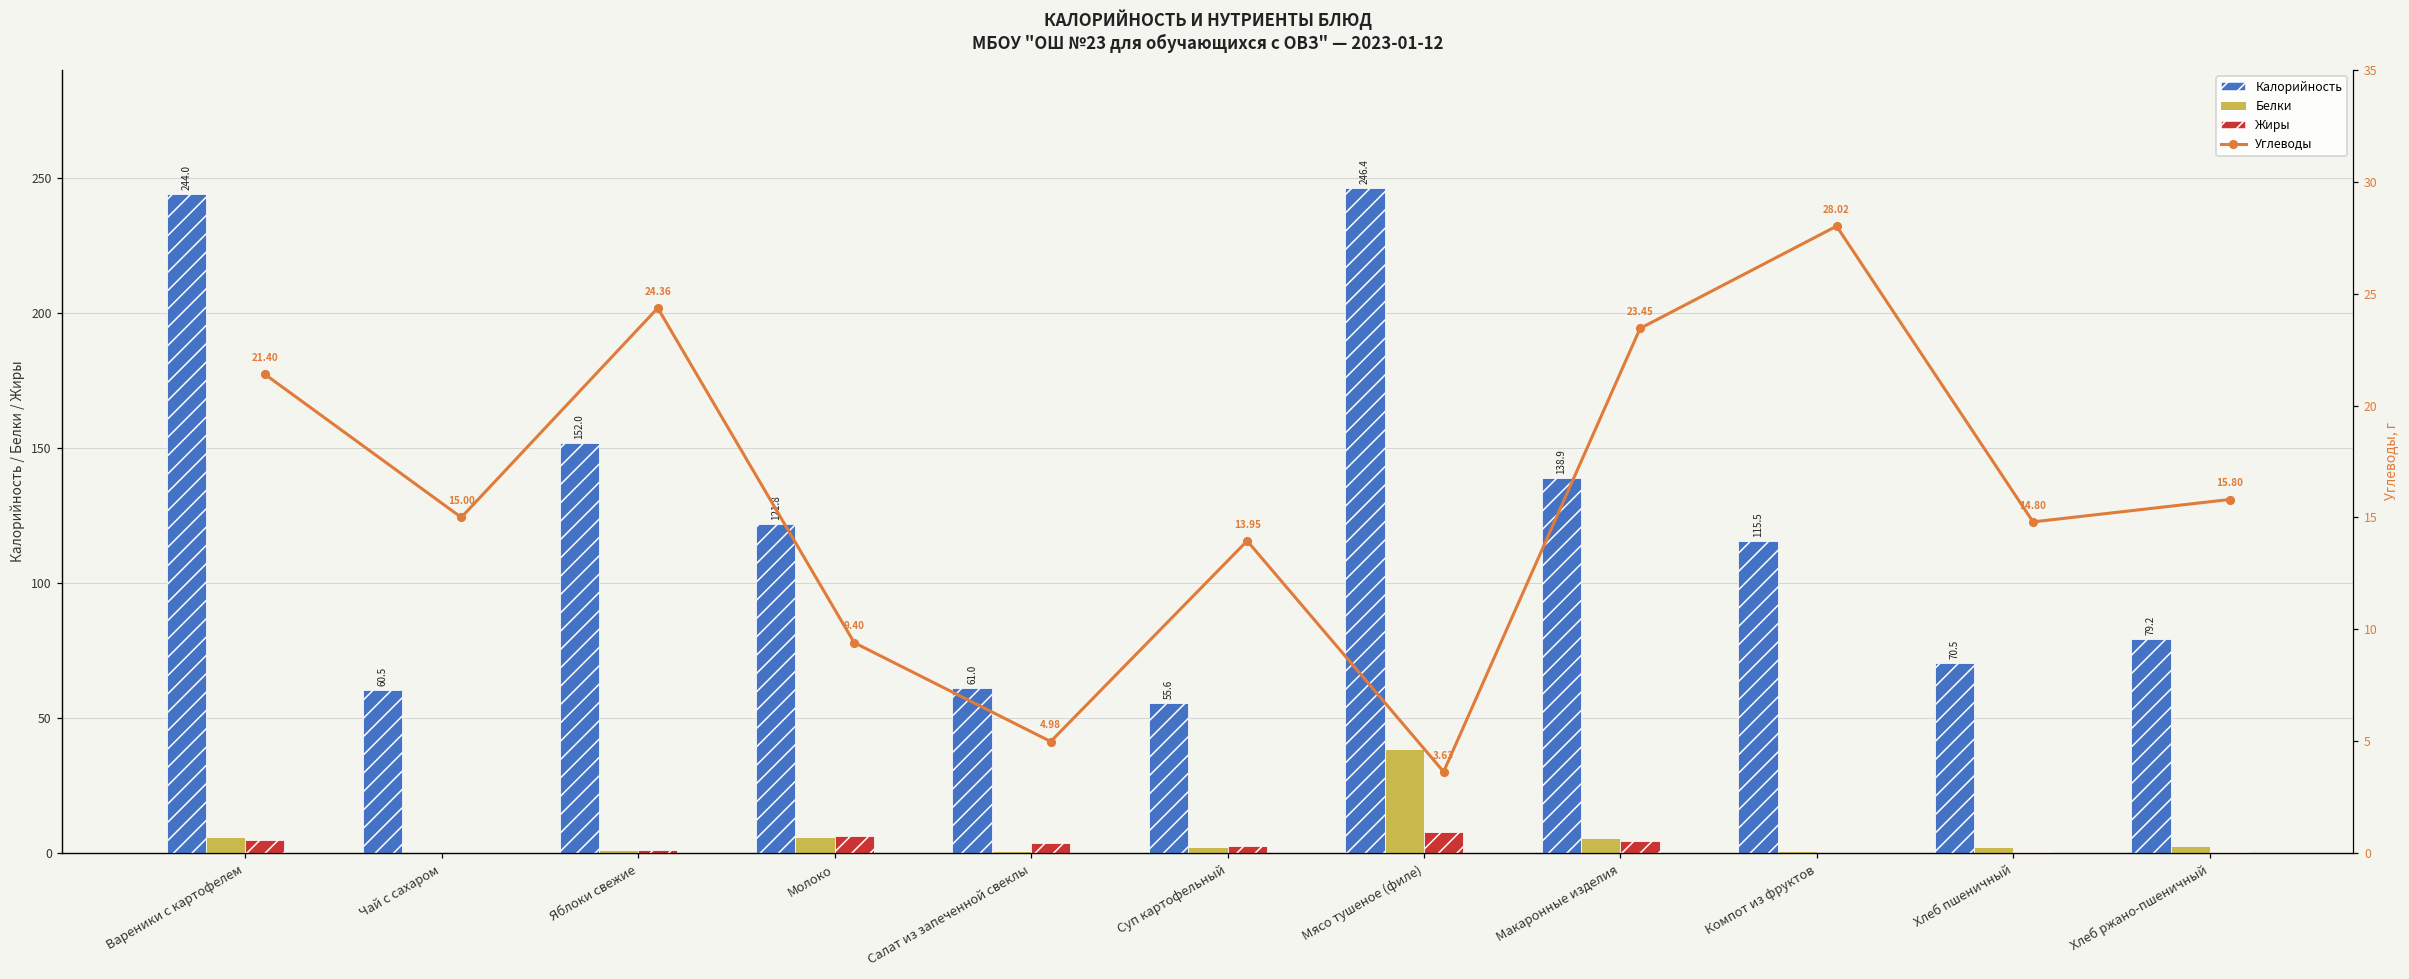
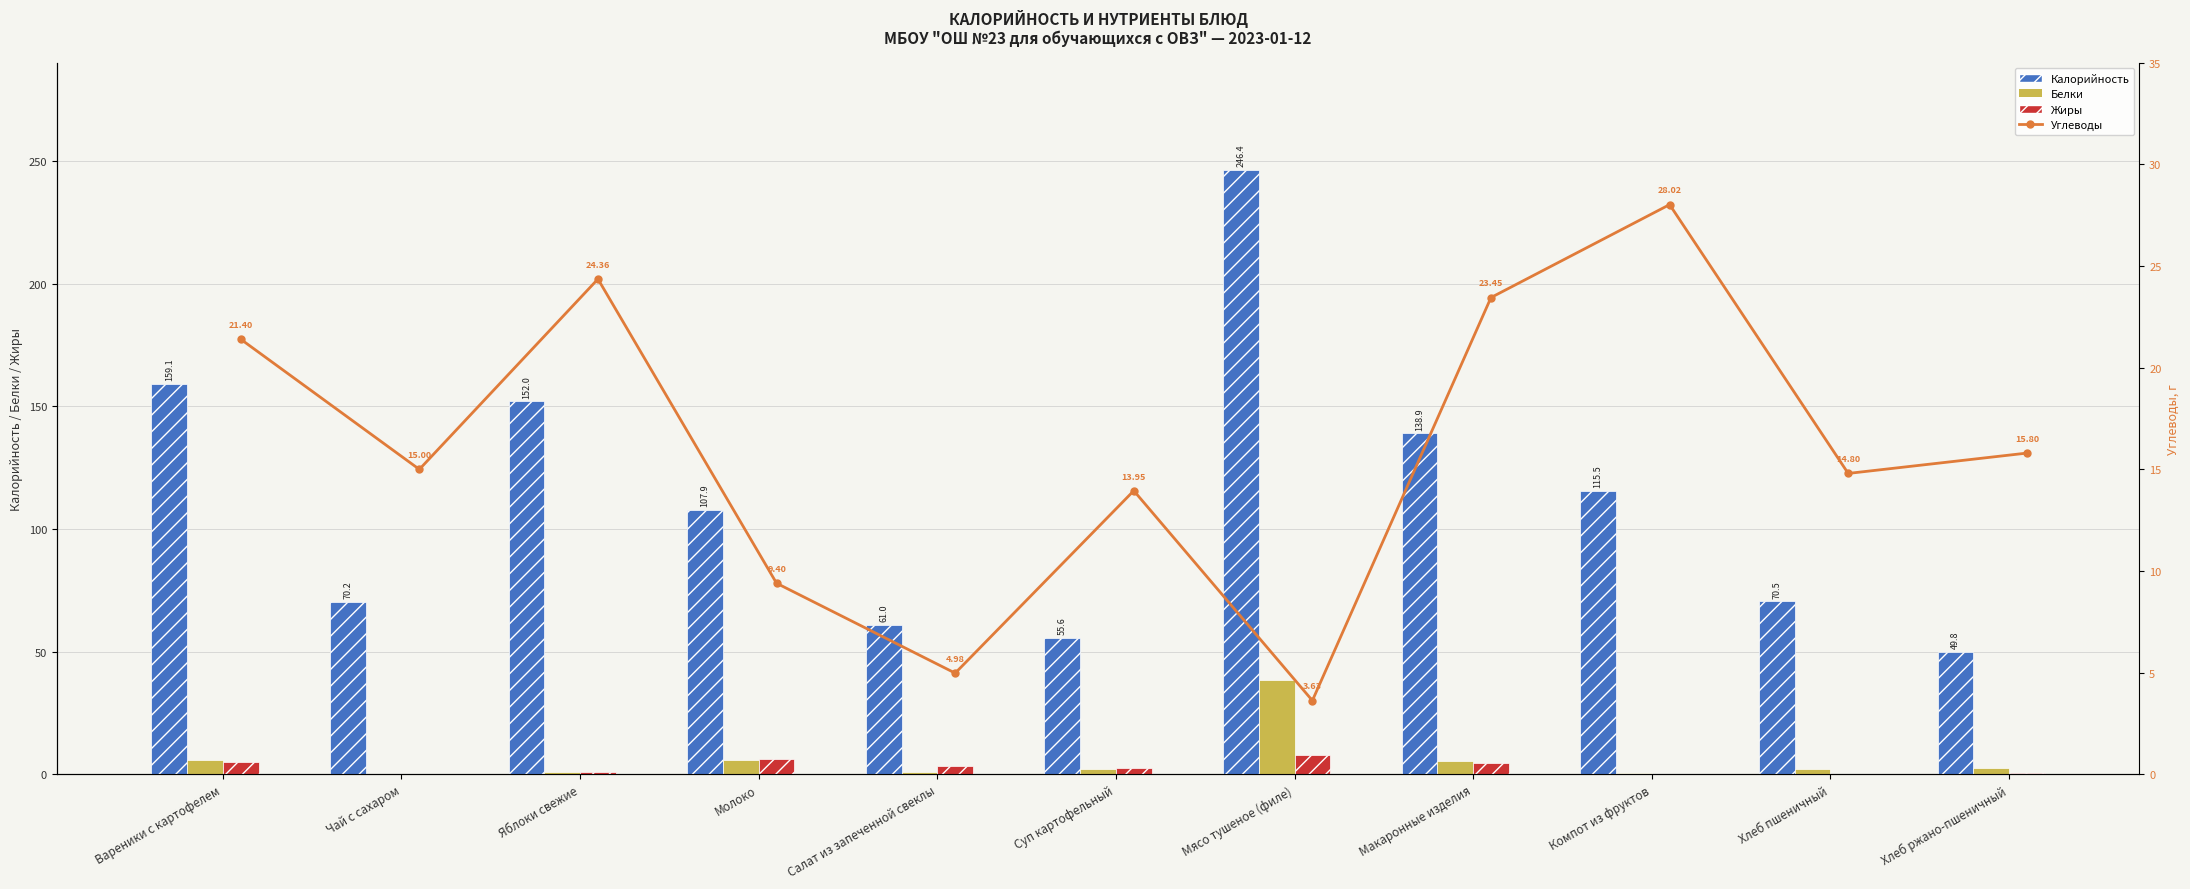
Калорийность, Вареники с картофелем: 244.0 -> 159.1
Калорийность, Чай с сахаром: 60.5 -> 70.2
Калорийность, Молоко: 121.8 -> 107.9
Калорийность, Хлеб ржано-пшеничный: 79.2 -> 49.8
